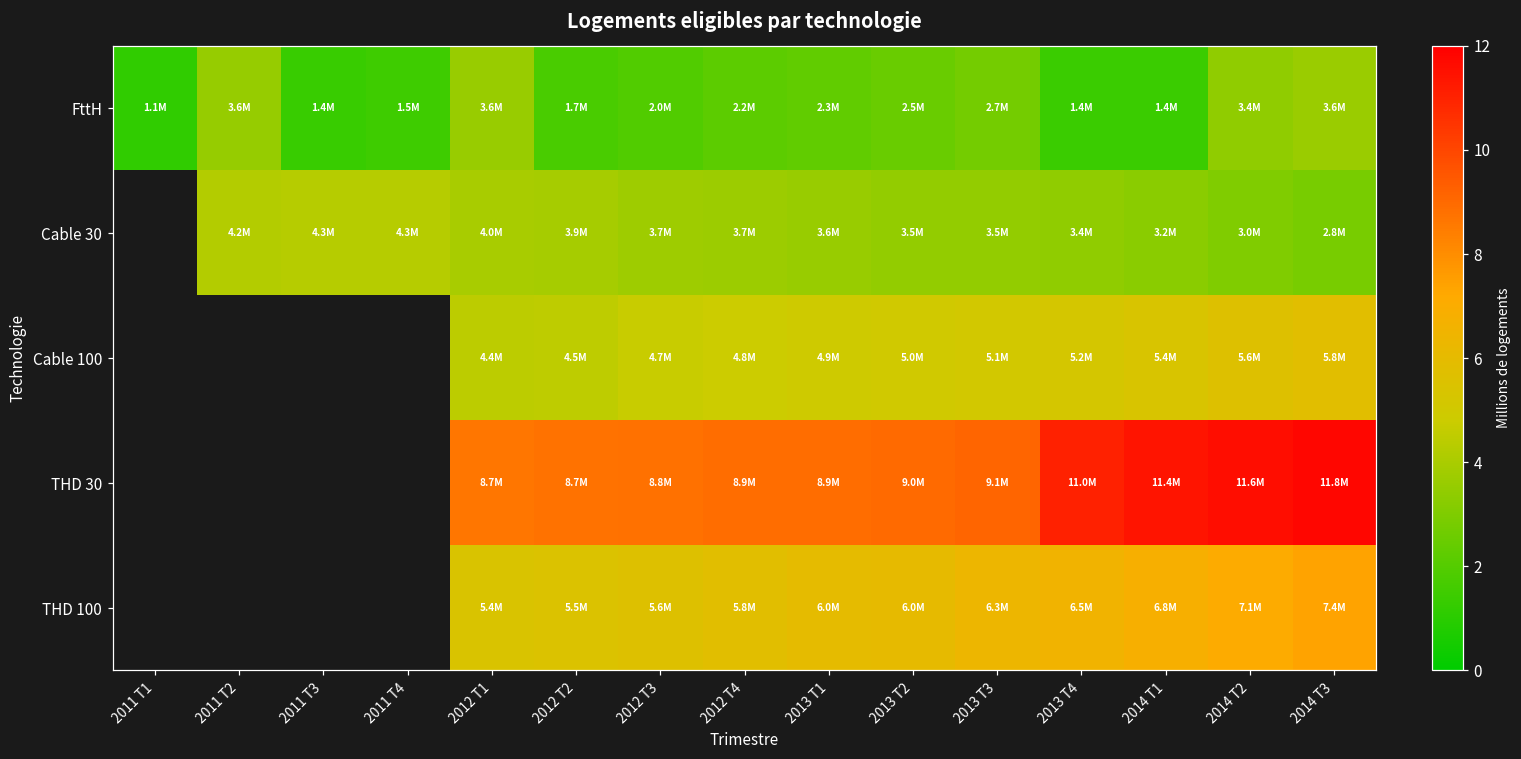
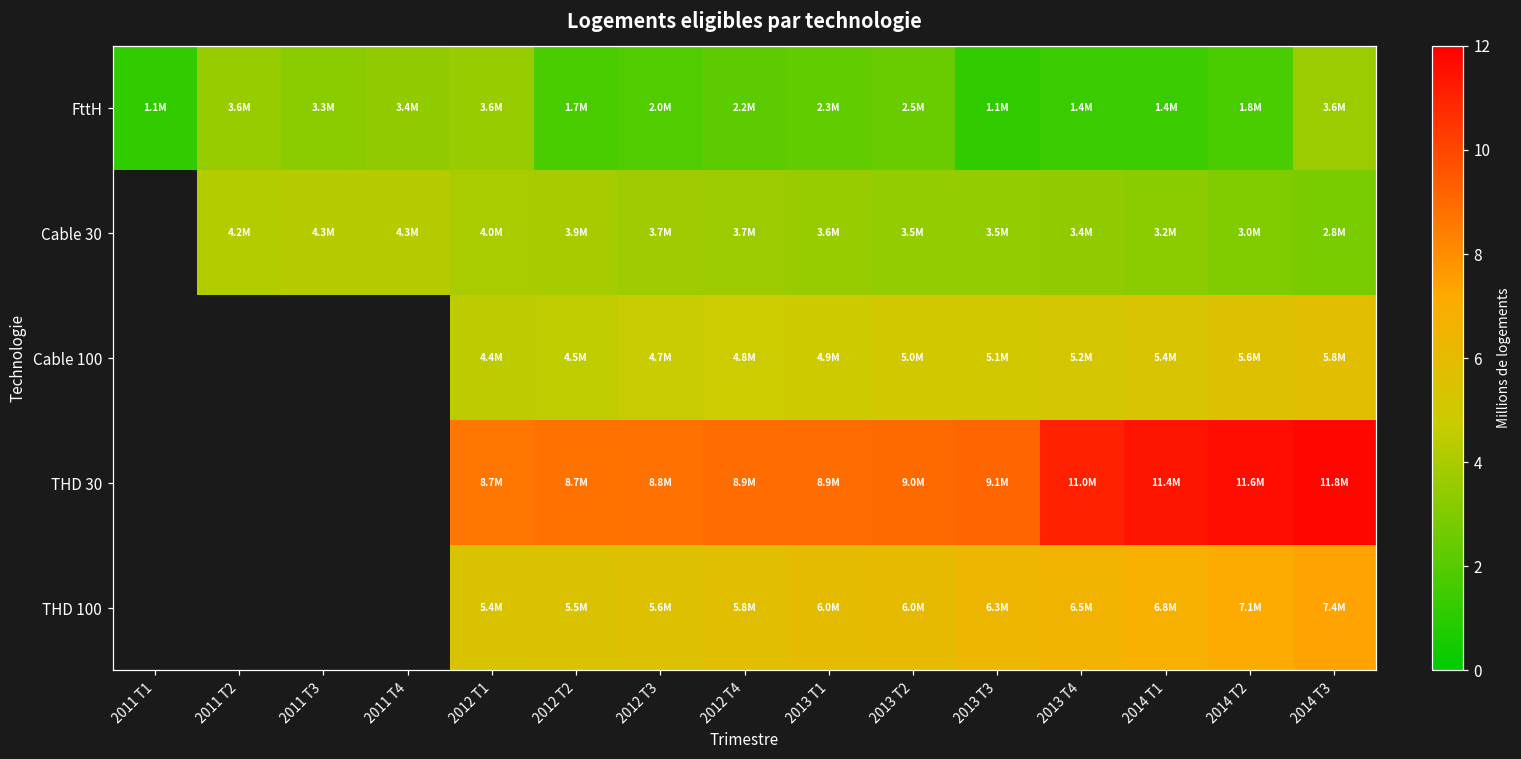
FttH, 2011 T3: 1.4M -> 3.3M
FttH, 2011 T4: 1.5M -> 3.4M
FttH, 2013 T3: 2.7M -> 1.1M
FttH, 2014 T2: 3.4M -> 1.8M
